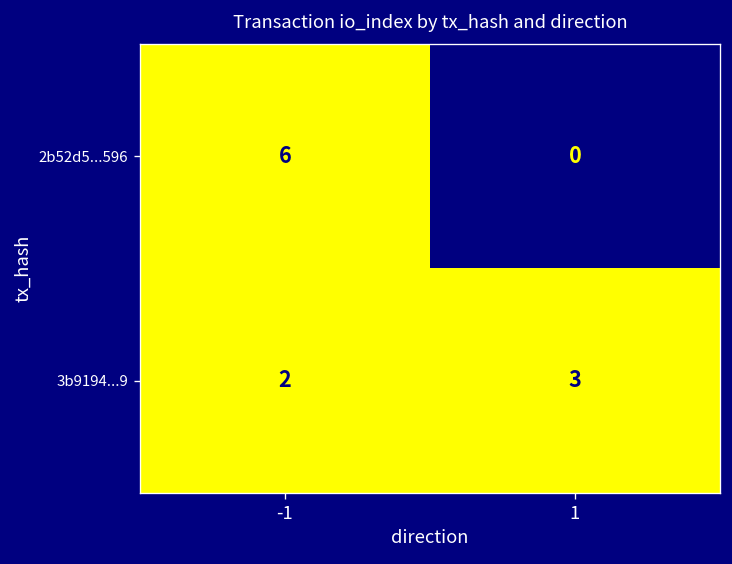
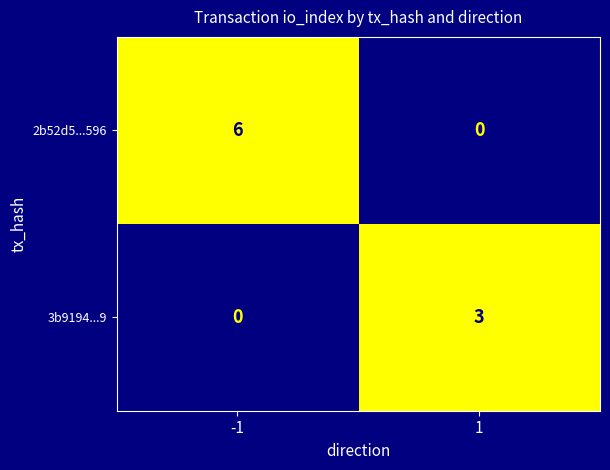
3b9194...9, -1: 2 -> 0
